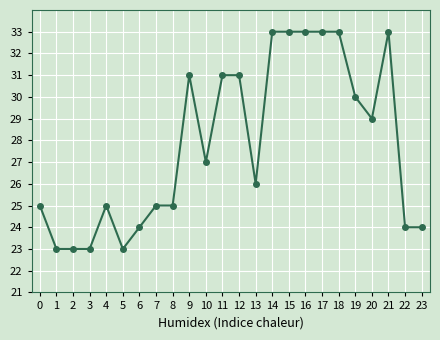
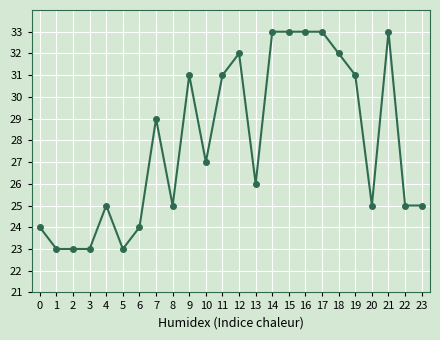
0: 25 -> 24
7: 25 -> 29
12: 31 -> 32
18: 33 -> 32
19: 30 -> 31
20: 29 -> 25
22: 24 -> 25
23: 24 -> 25
